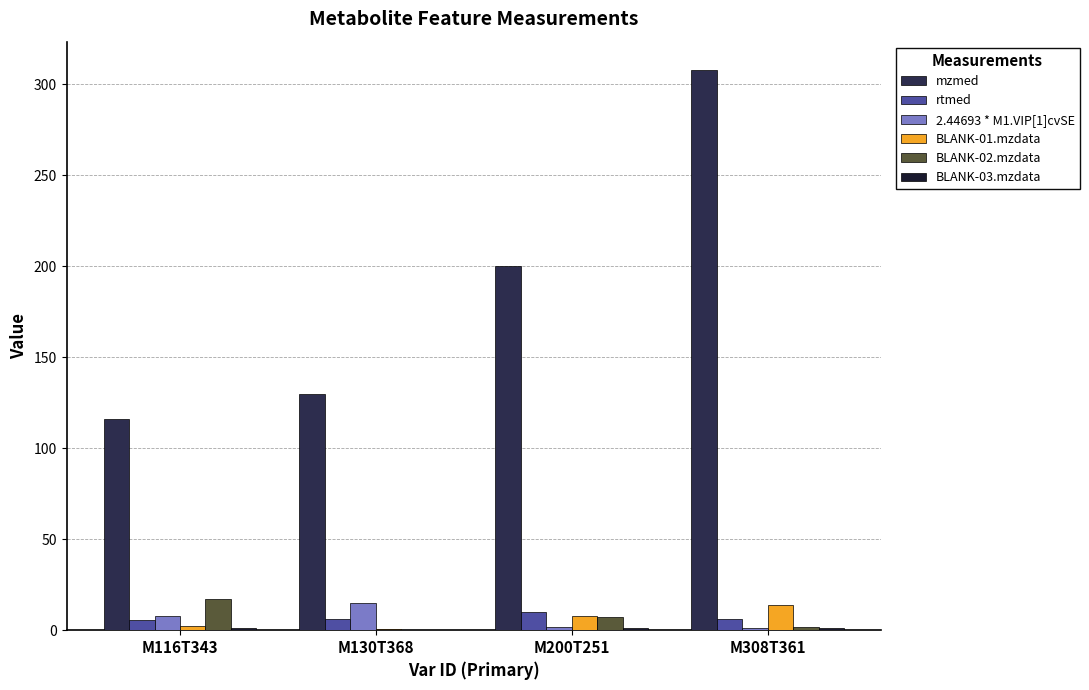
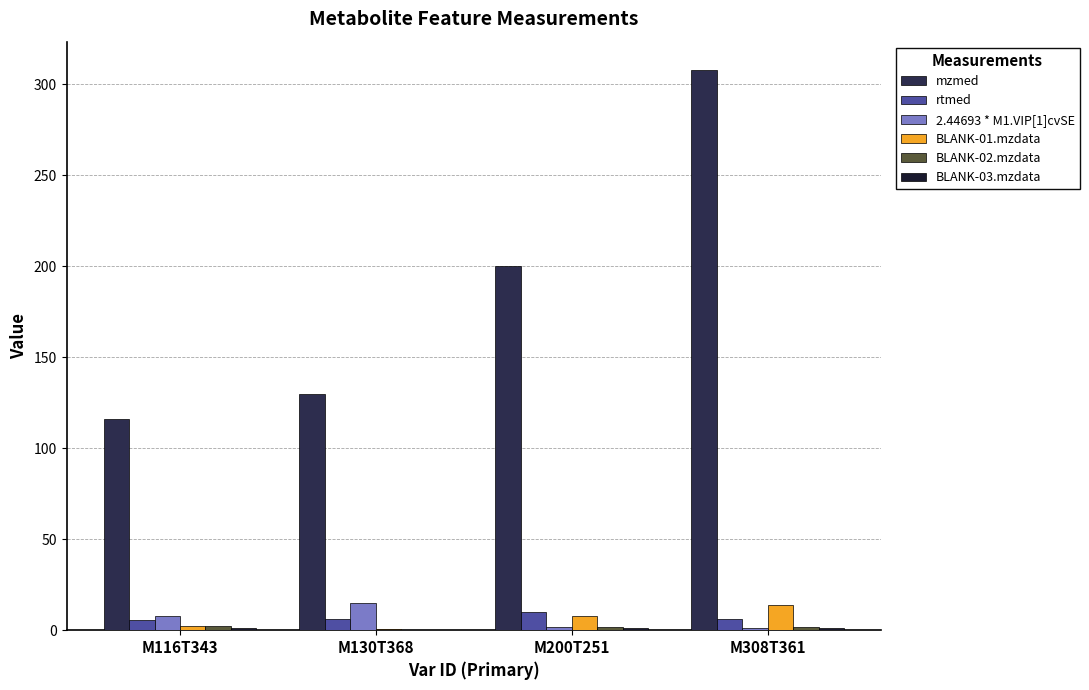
BLANK-02.mzdata, M116T343: 17 -> 2
BLANK-02.mzdata, M200T251: 7 -> 2
